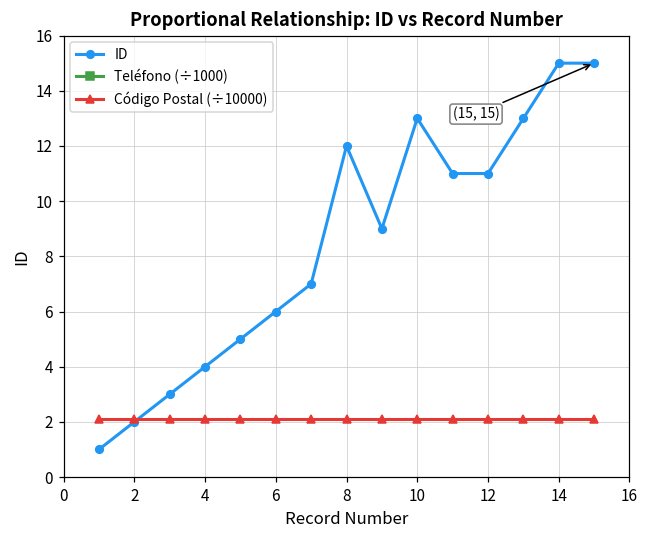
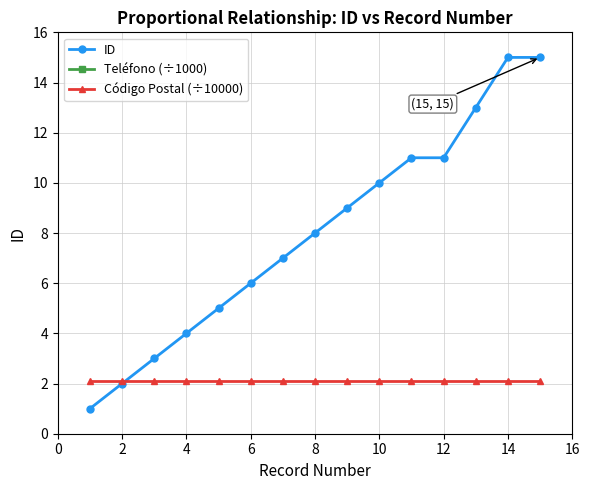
ID, 8: 12 -> 8
ID, 10: 13 -> 10
